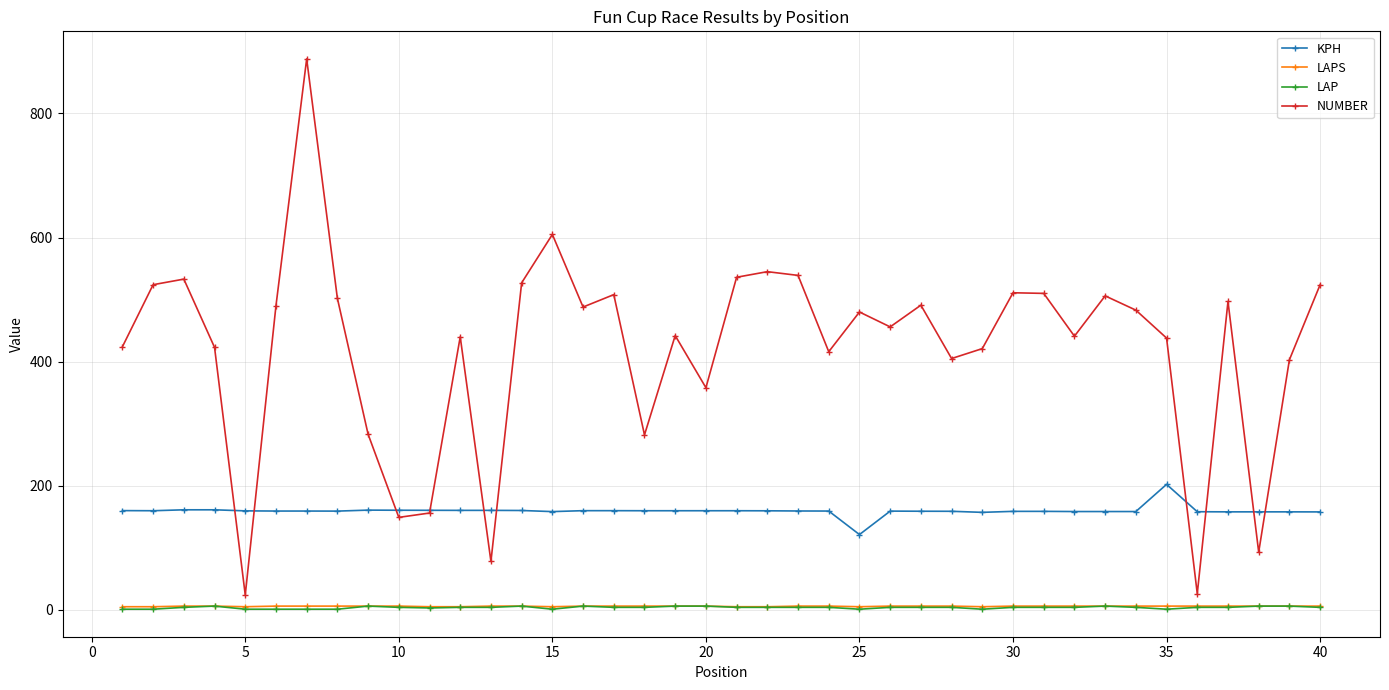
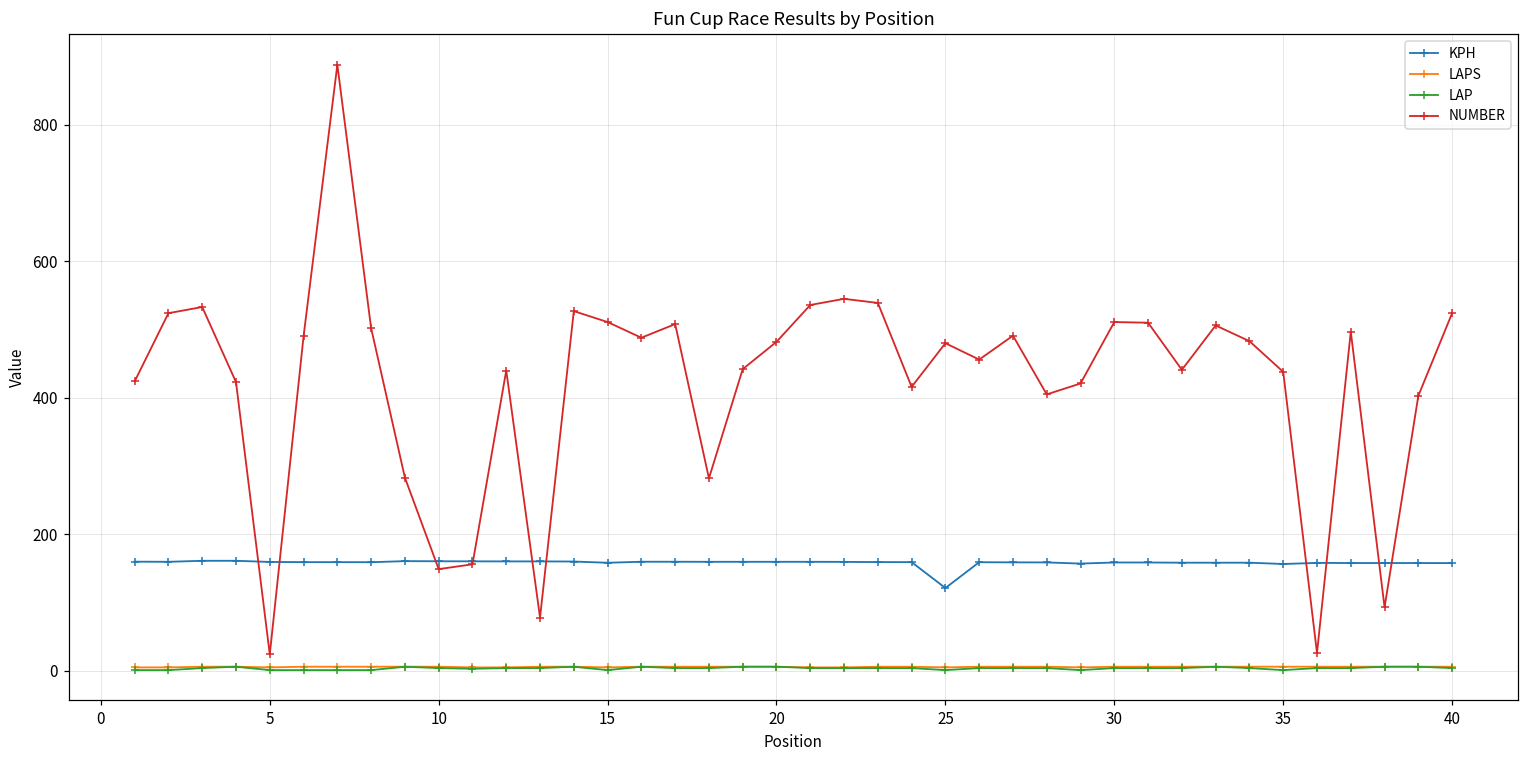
NUMBER, 15: 610 -> 510
NUMBER, 20: 360 -> 480
KPH, 35: 200 -> 160
